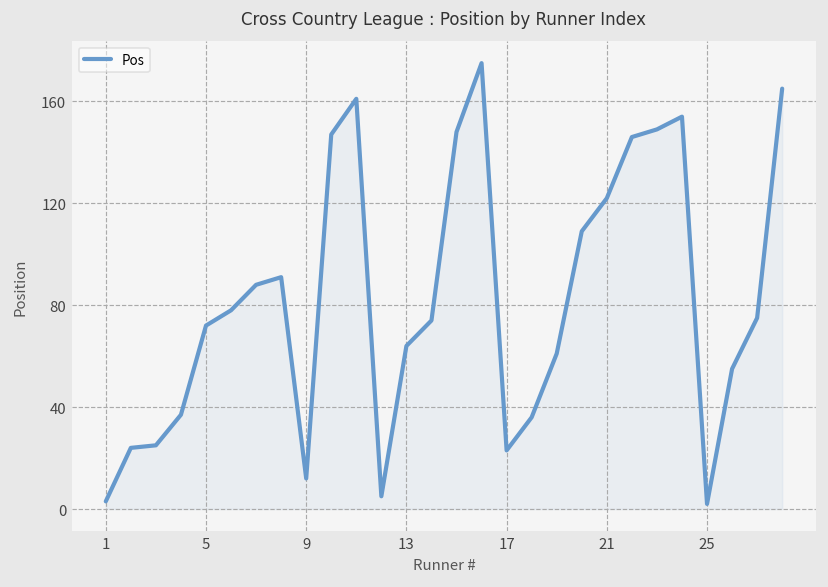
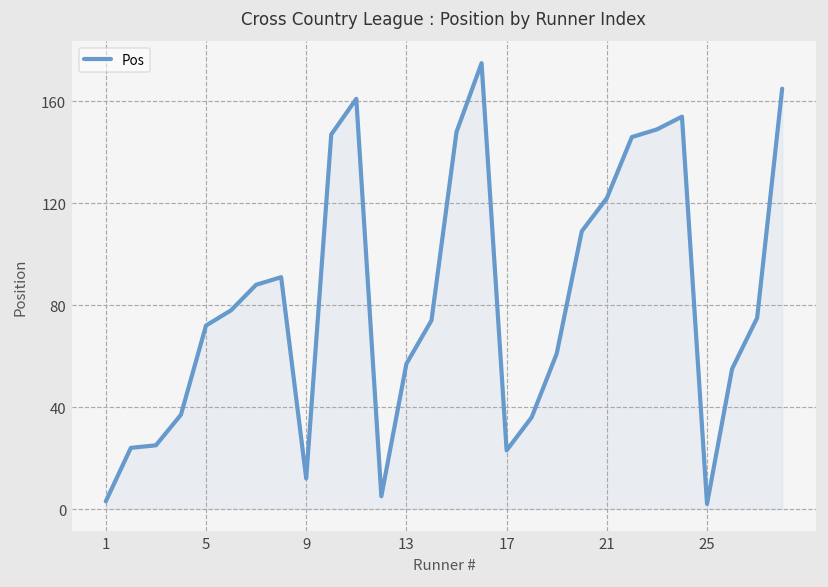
13: 64 -> 57
